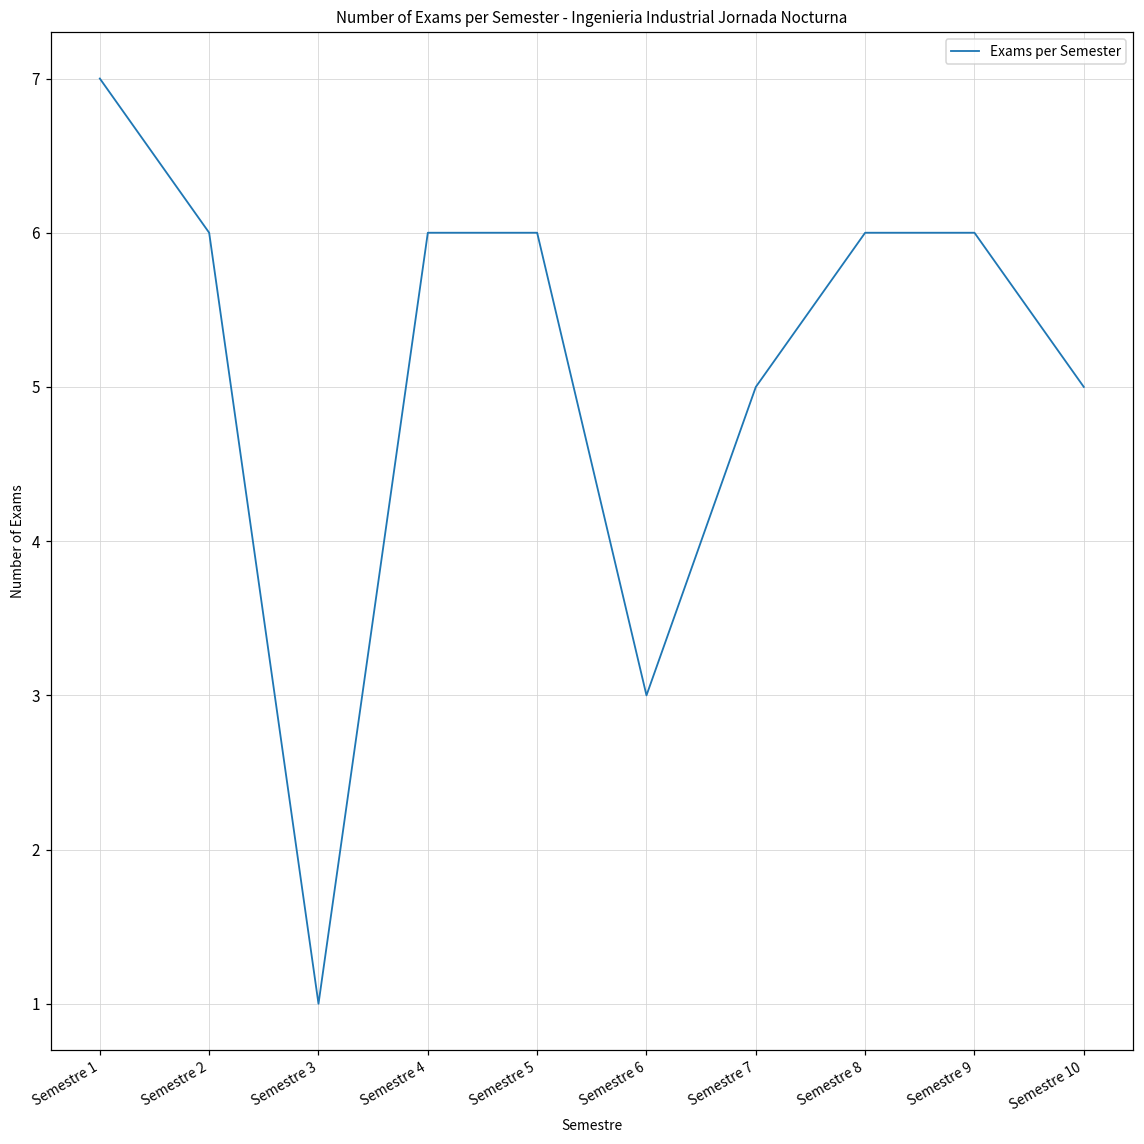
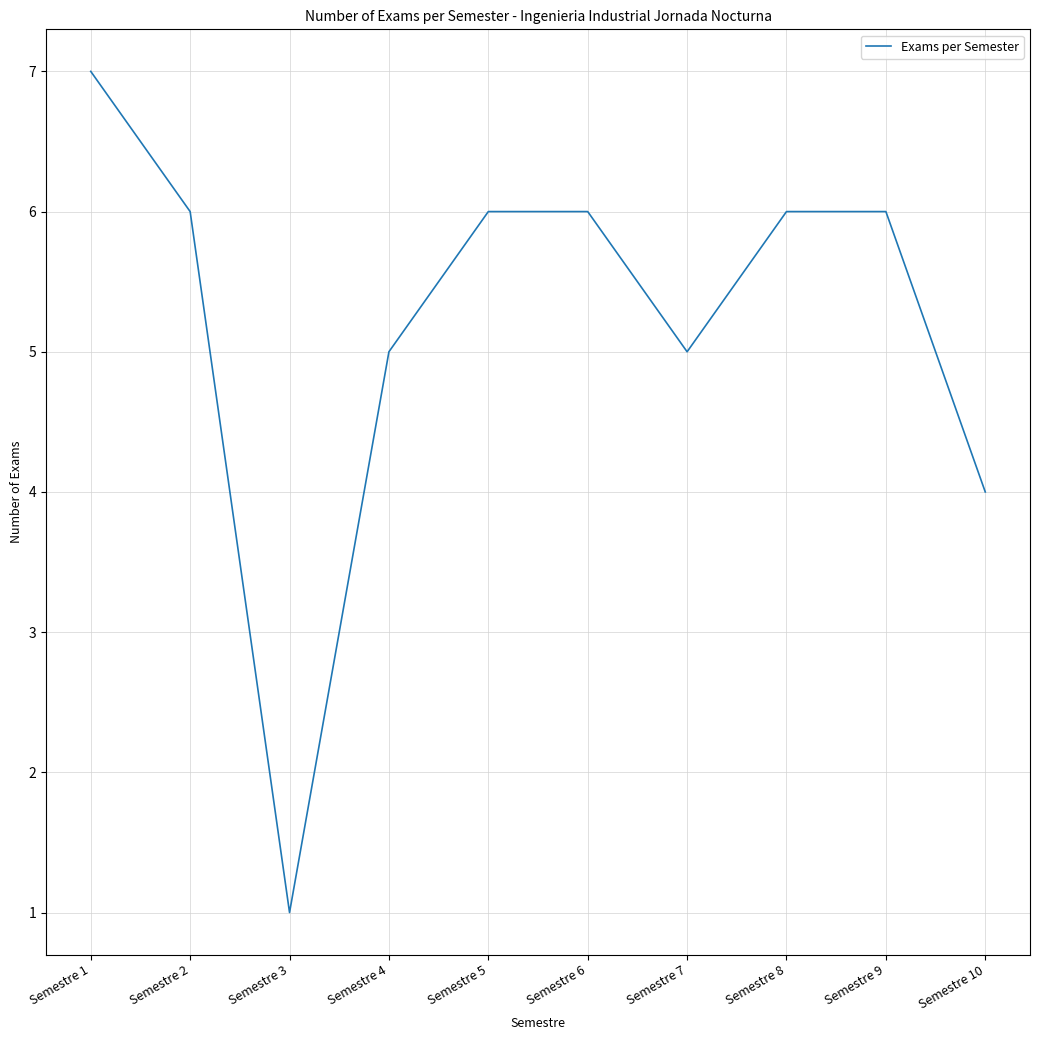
Semestre 4: 6 -> 5
Semestre 6: 3 -> 6
Semestre 10: 5 -> 4
